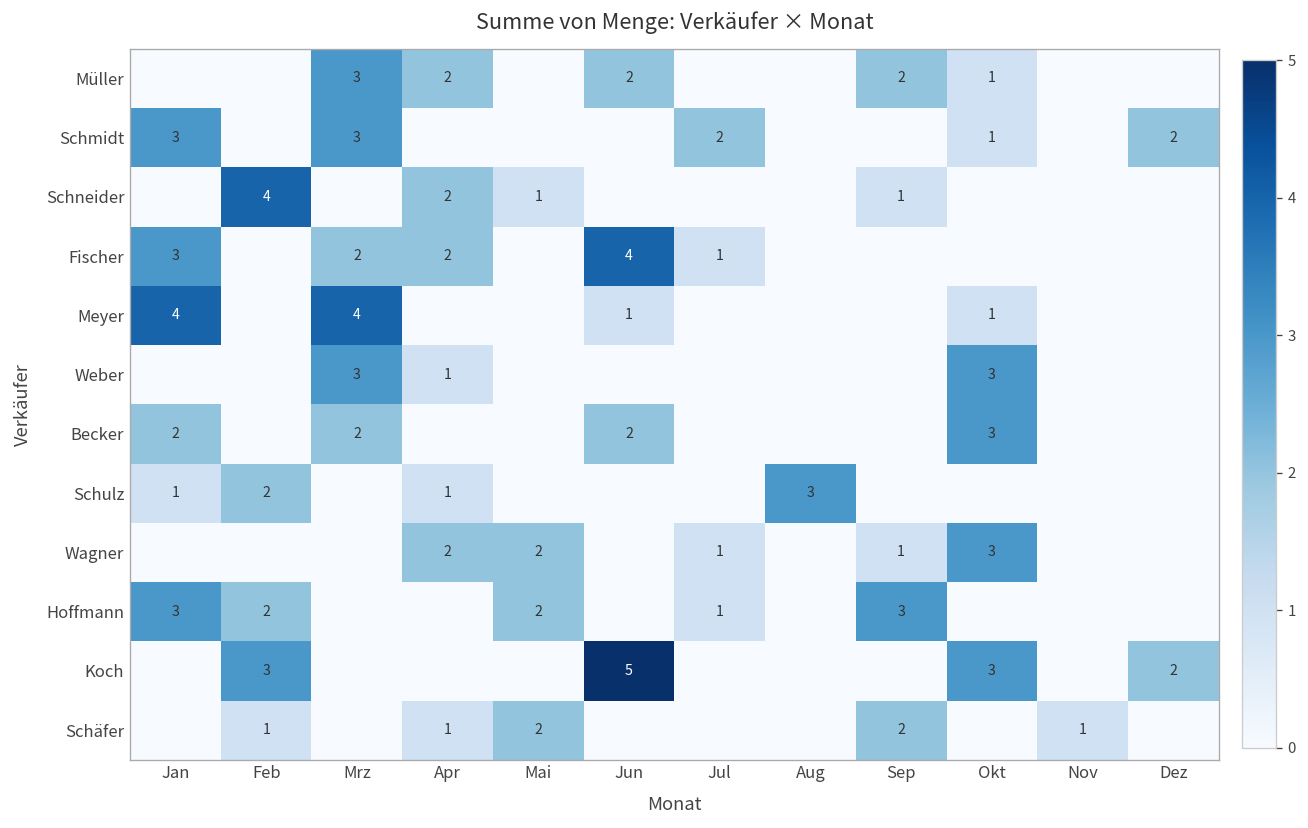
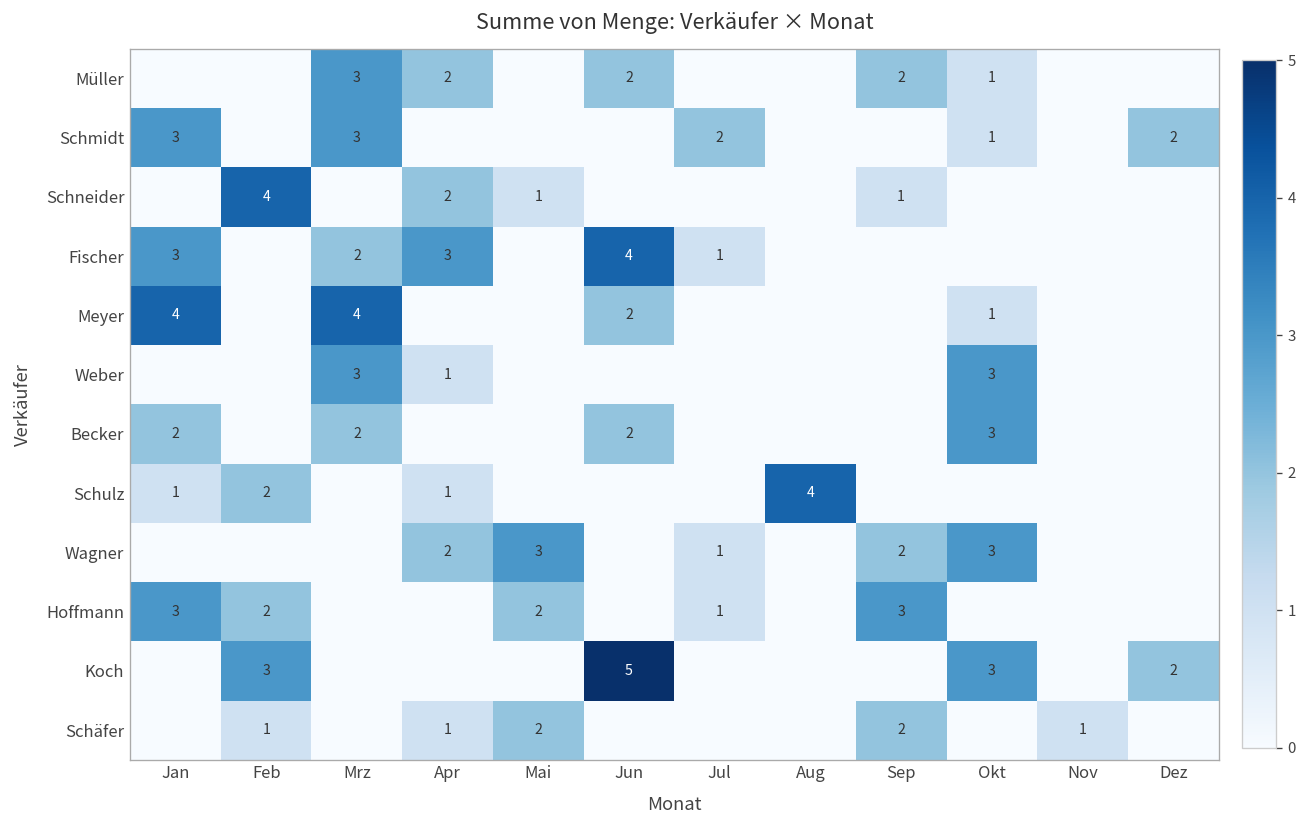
Fischer, Apr: 2 -> 3
Meyer, Jun: 1 -> 2
Schulz, Aug: 3 -> 4
Wagner, Mai: 2 -> 3
Wagner, Sep: 1 -> 2
